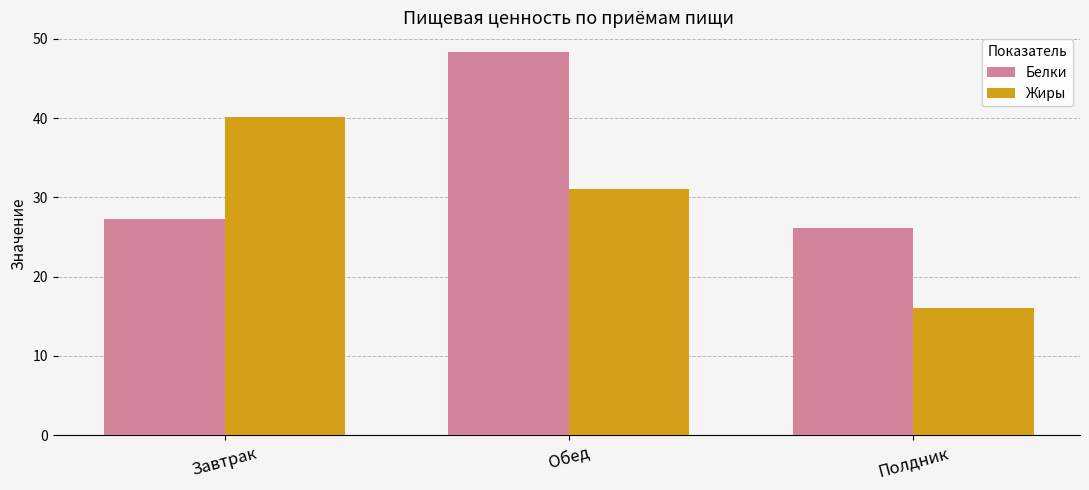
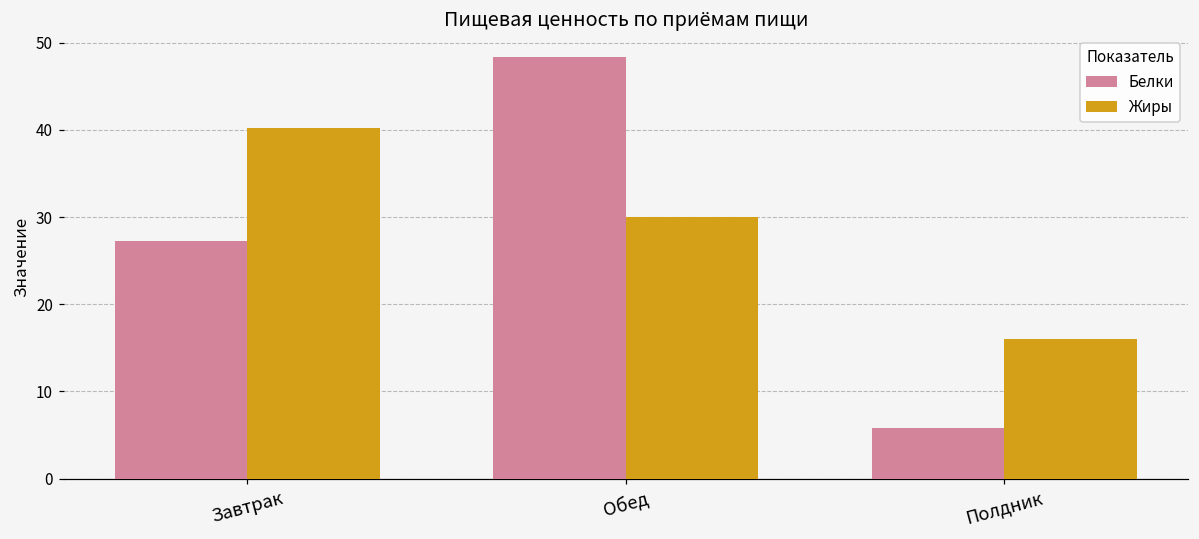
Жиры, Обед: 31 -> 30
Белки, Полдник: 26 -> 6
